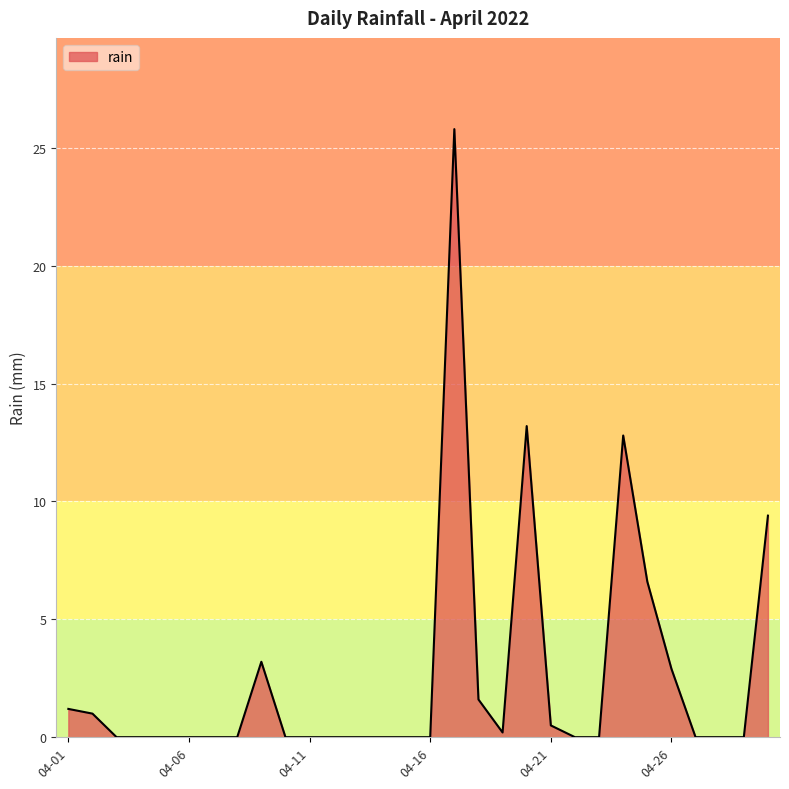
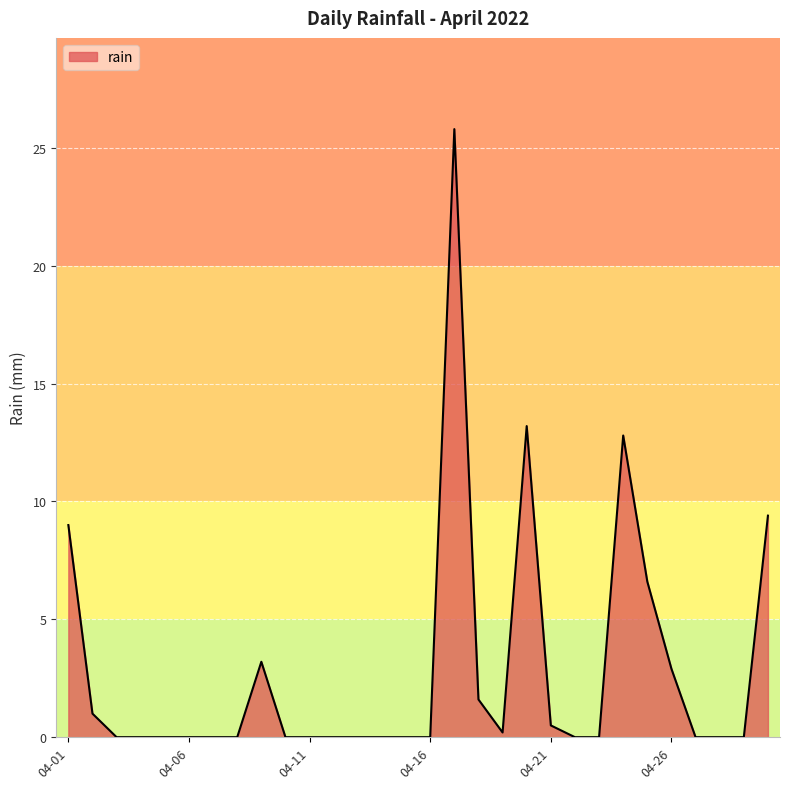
04-01: 1.2 -> 9.0
